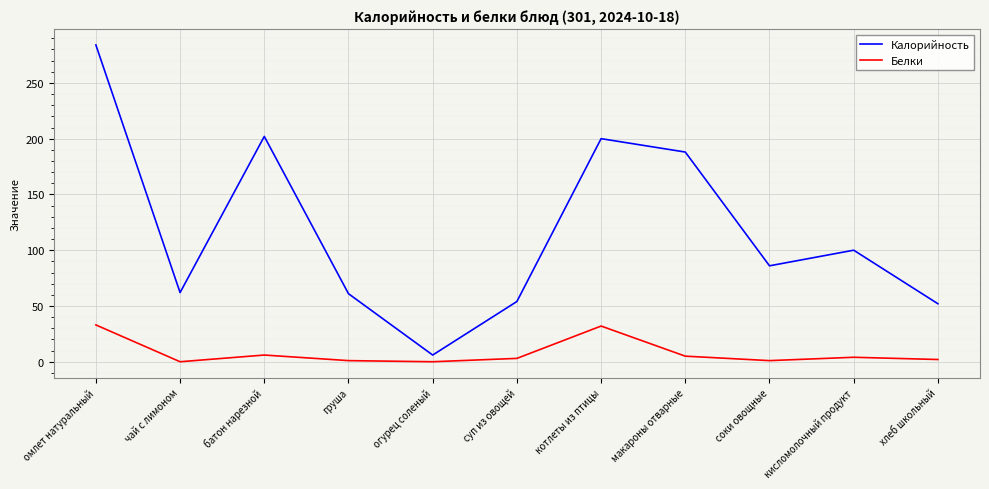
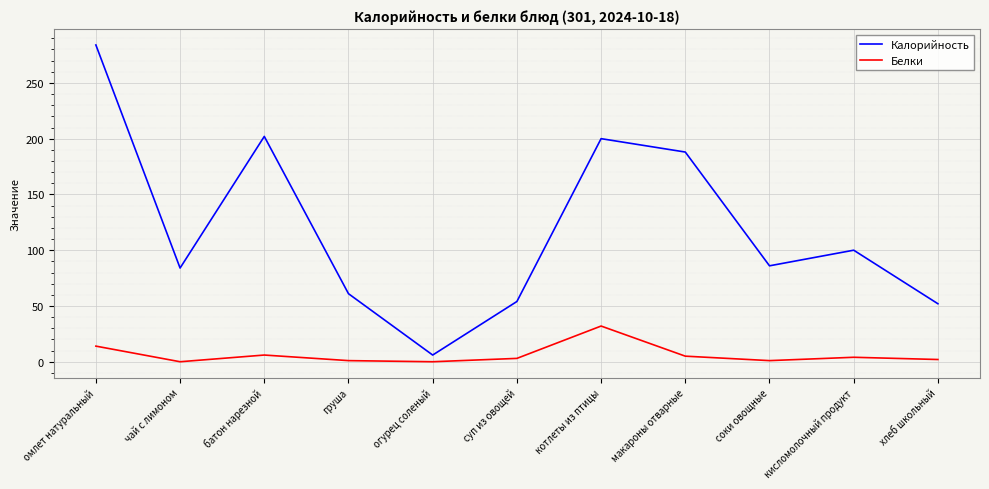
Белки, омлет натуральный: 33 -> 14
Калорийность, чай с лимоном: 62 -> 84
